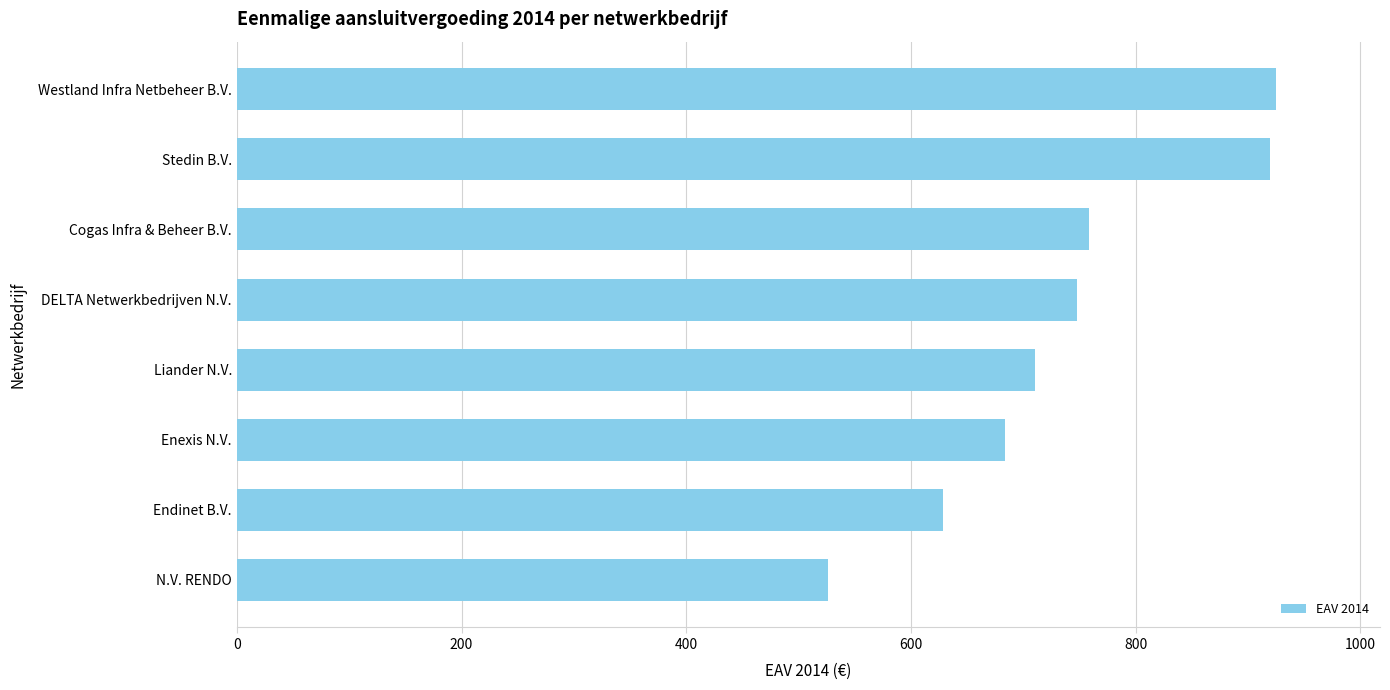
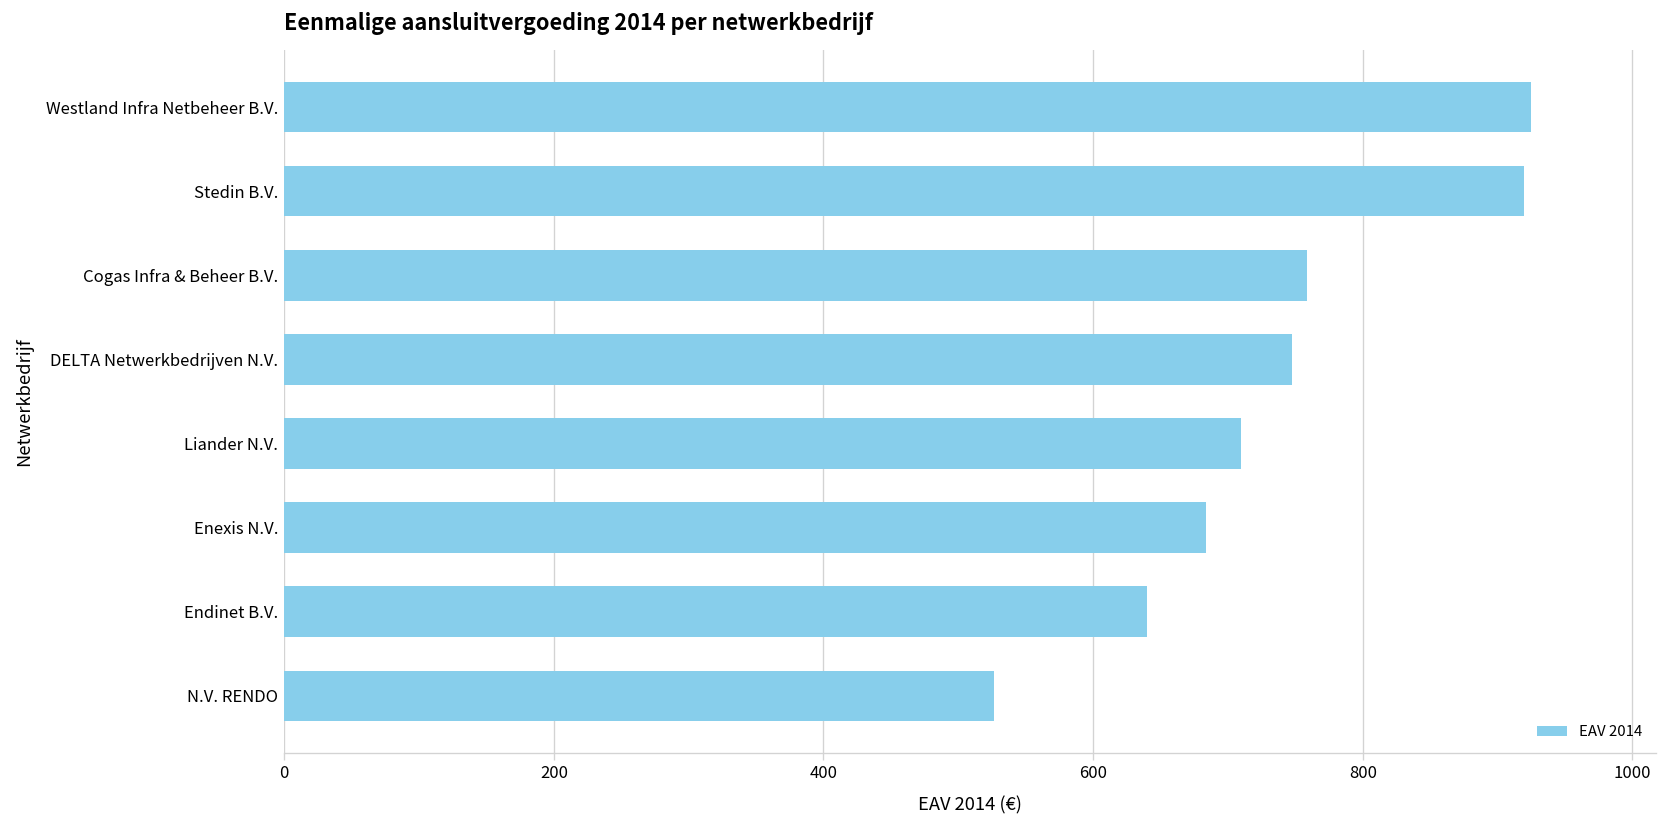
Endinet B.V.: 629 -> 640
